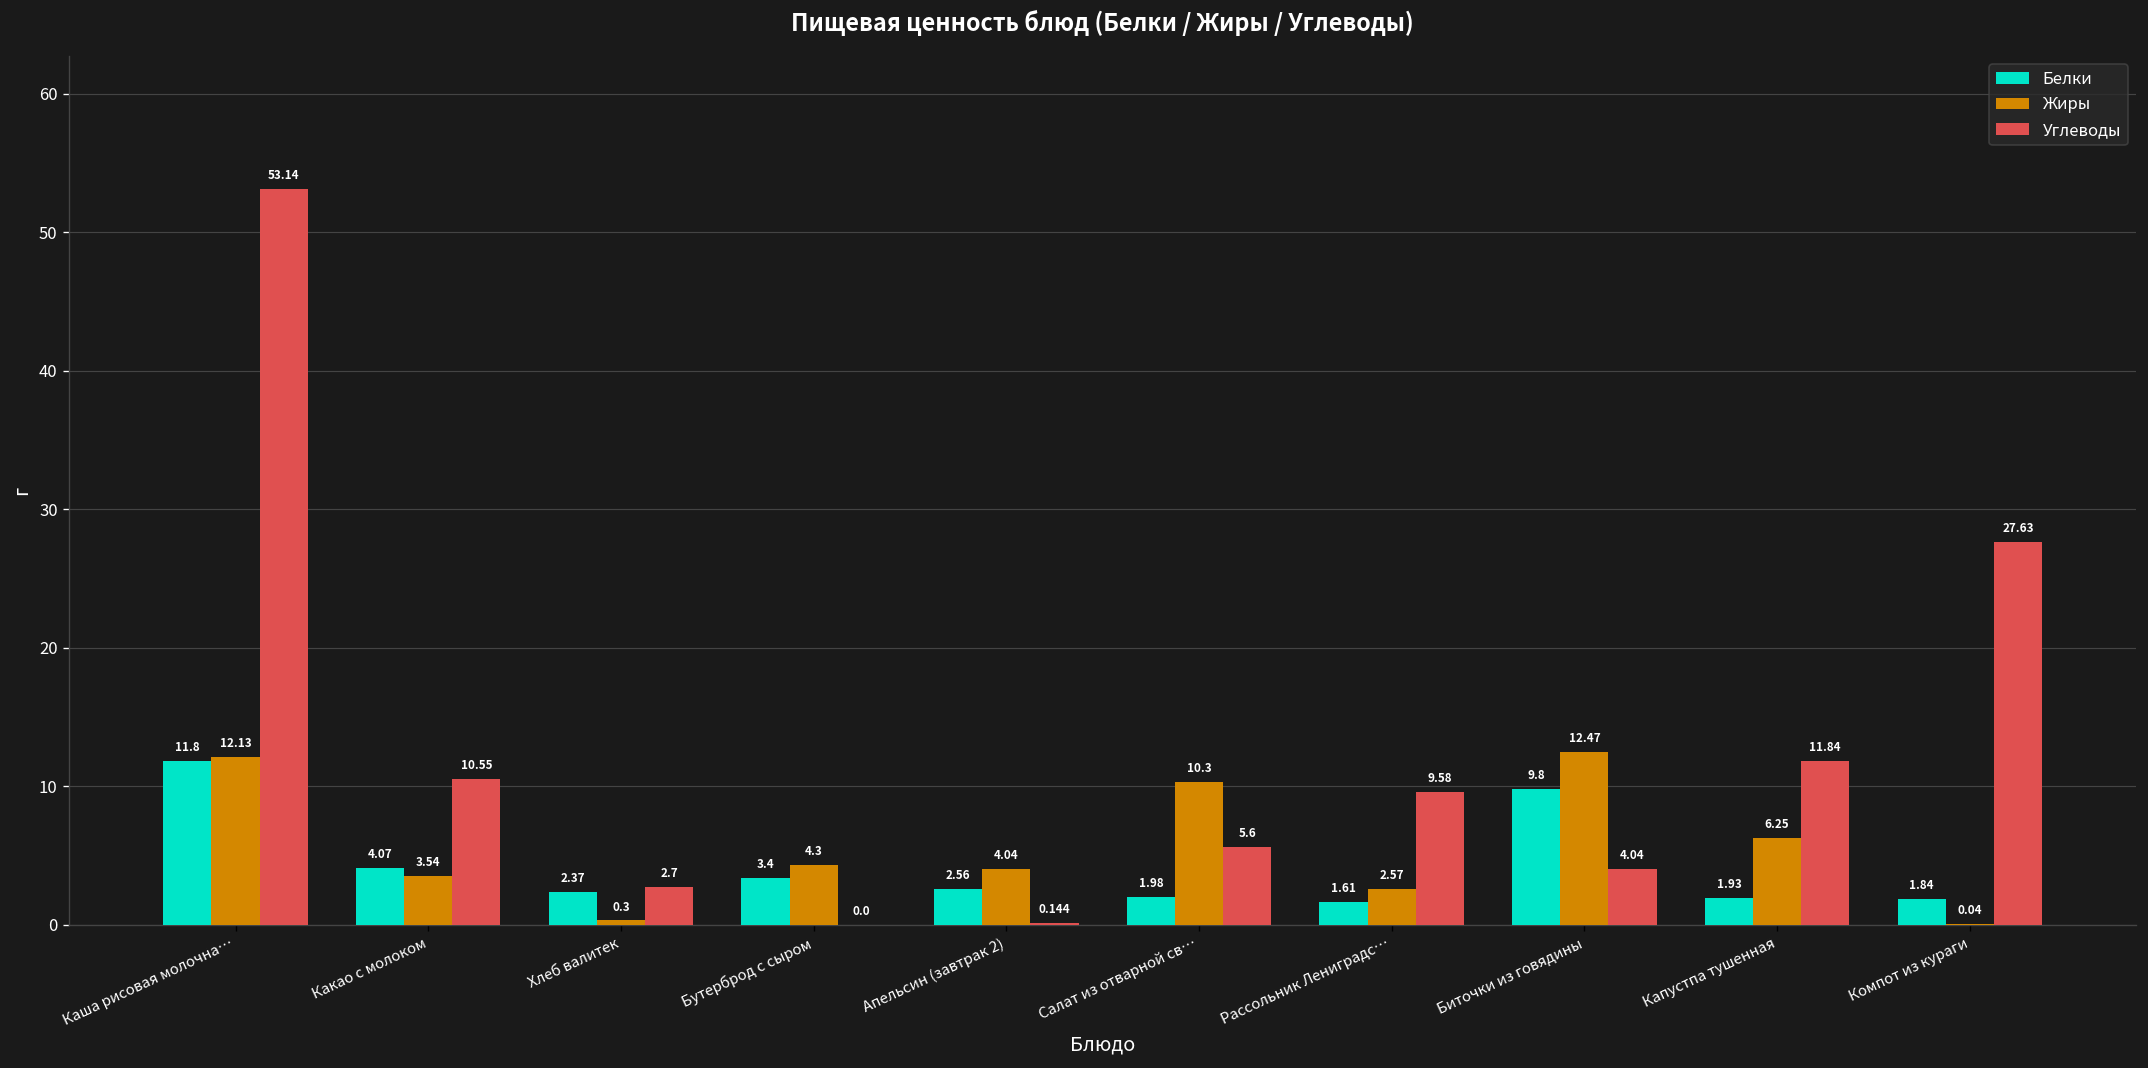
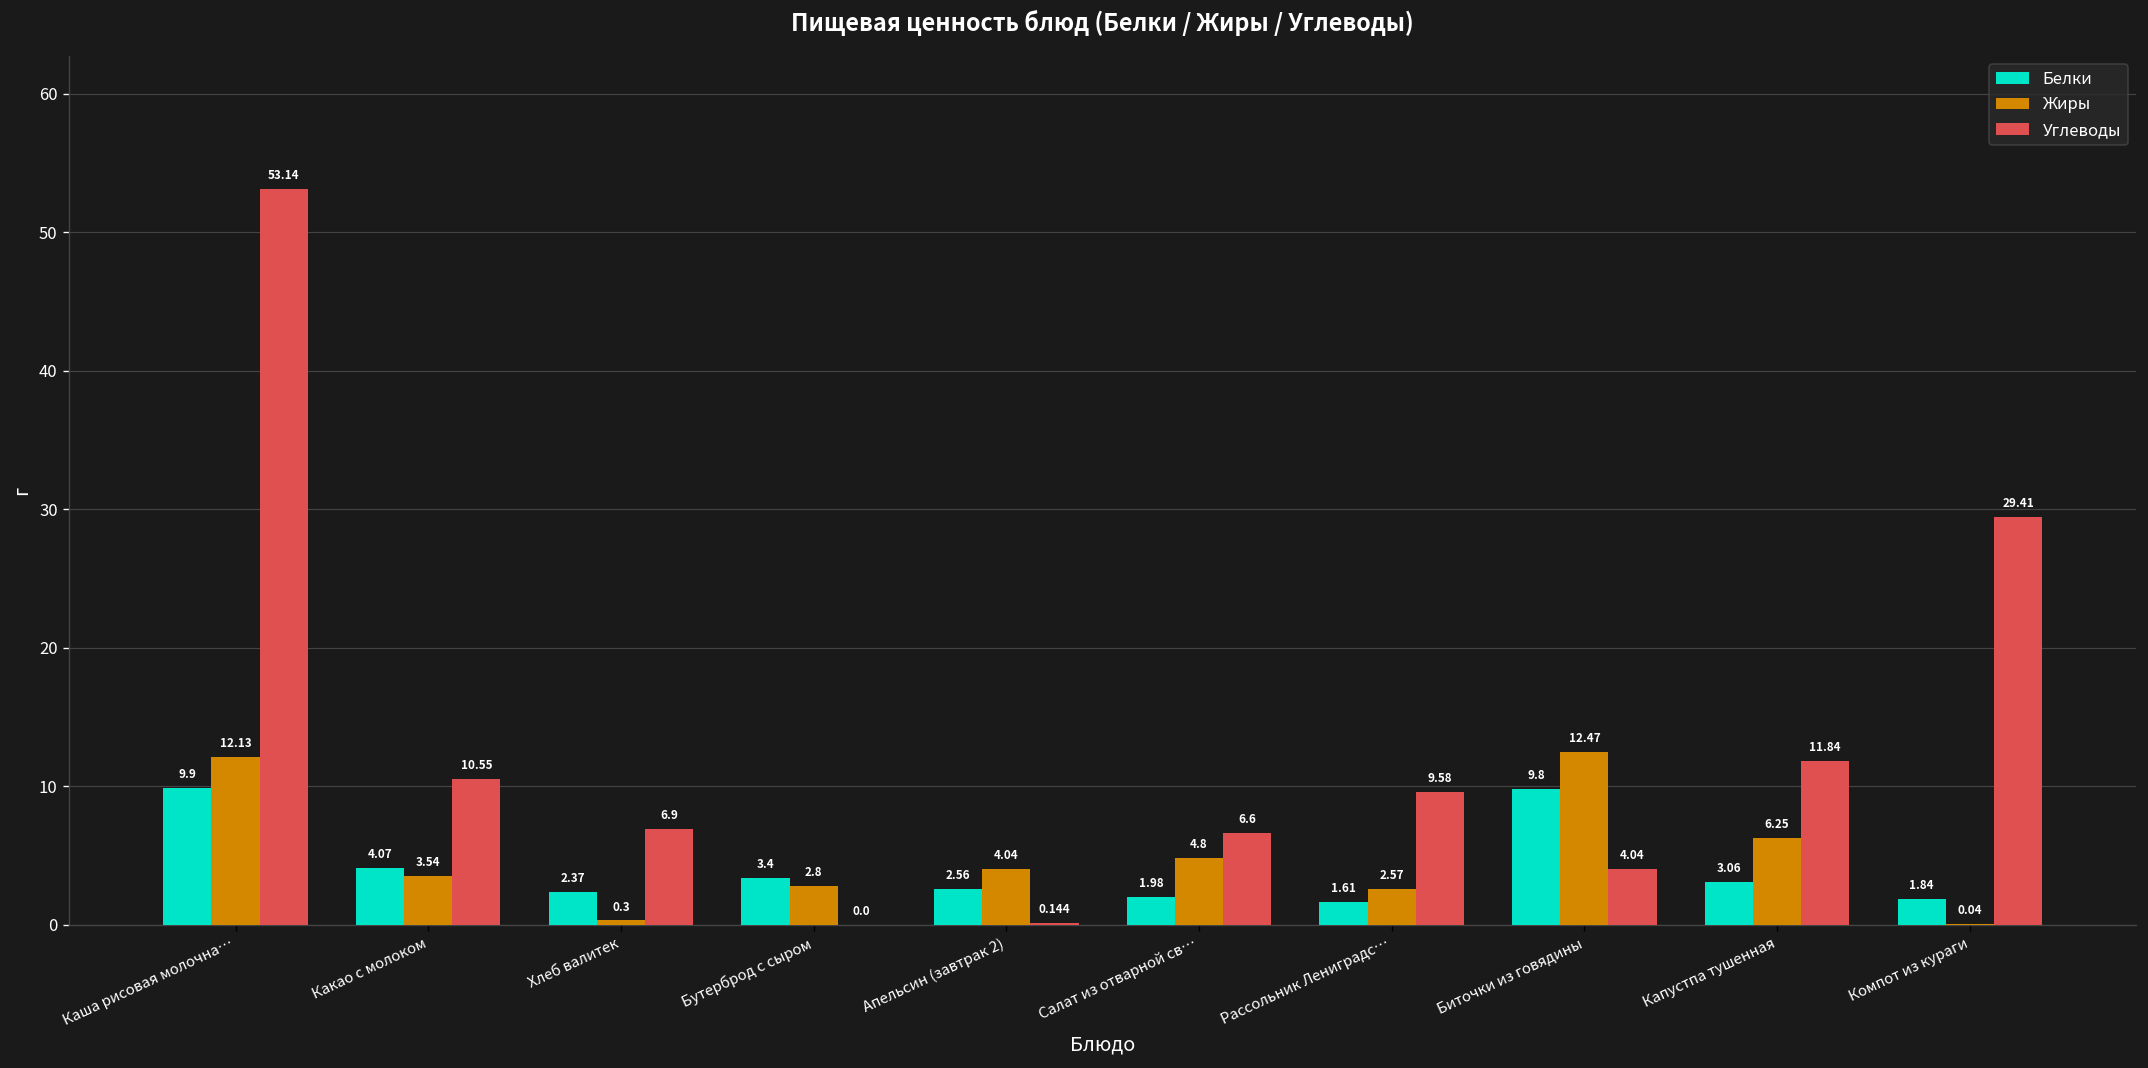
Белки, Каша рисовая молочна…: 11.8 -> 9.9
Углеводы, Хлеб валитек: 2.7 -> 6.9
Жиры, Бутерброд с сыром: 4.3 -> 2.8
Жиры, Салат из отварной св…: 10.3 -> 4.8
Углеводы, Салат из отварной св…: 5.6 -> 6.6
Белки, Капустпа тушенная: 1.93 -> 3.06
Углеводы, Компот из кураги: 27.63 -> 29.41
